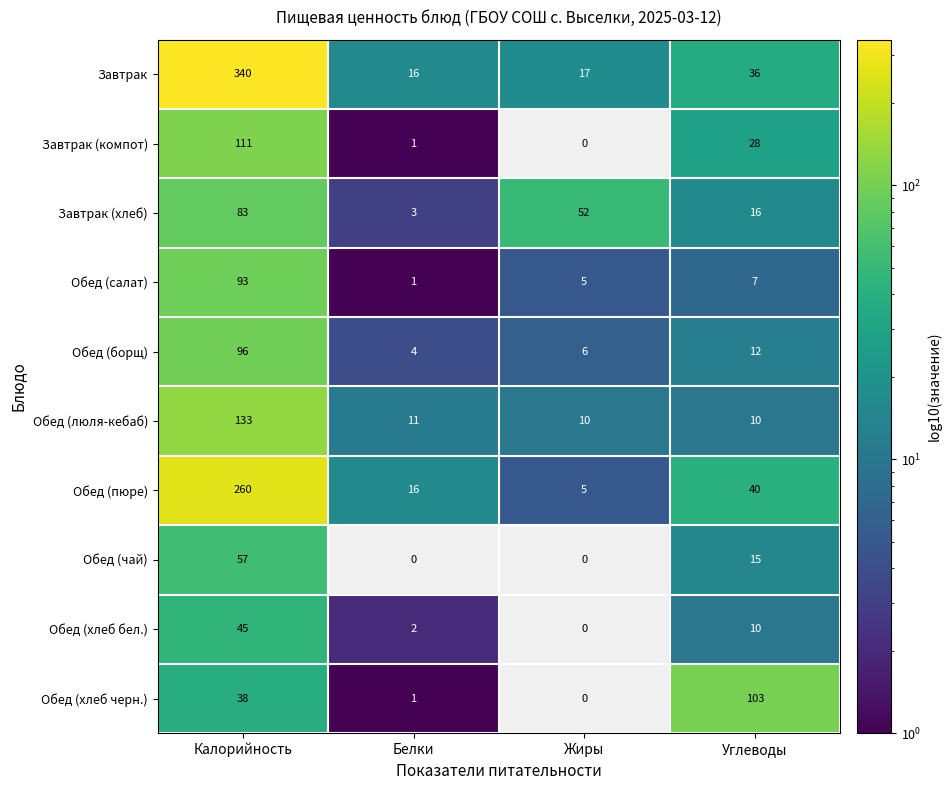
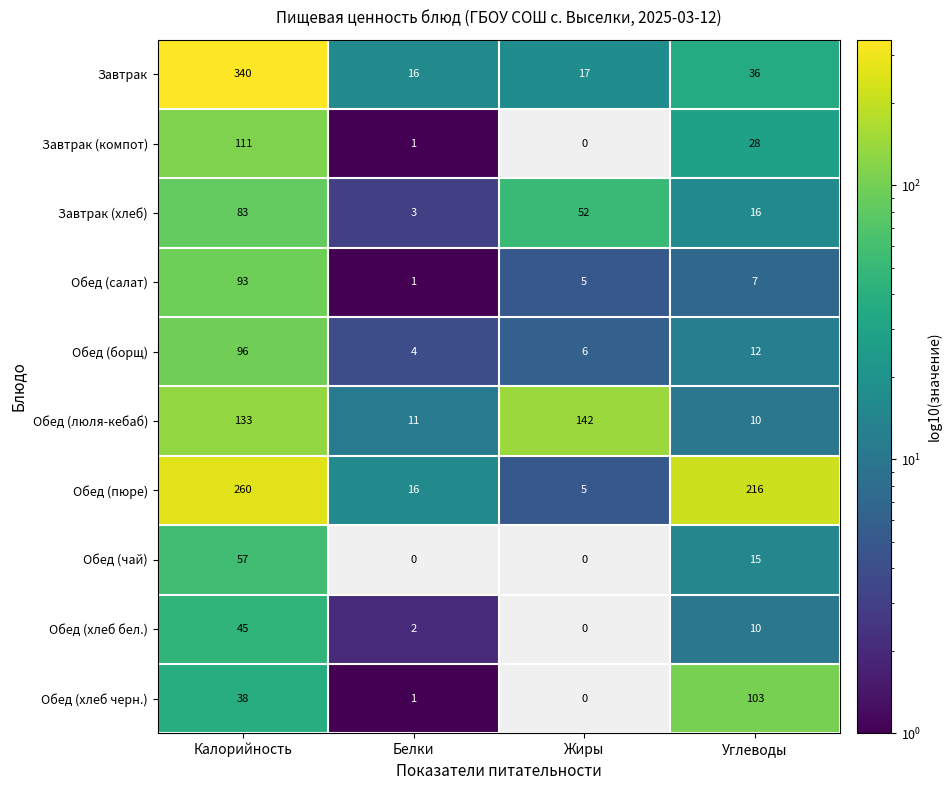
Обед (люля-кебаб), Жиры: 10 -> 142
Обед (пюре), Углеводы: 40 -> 216
